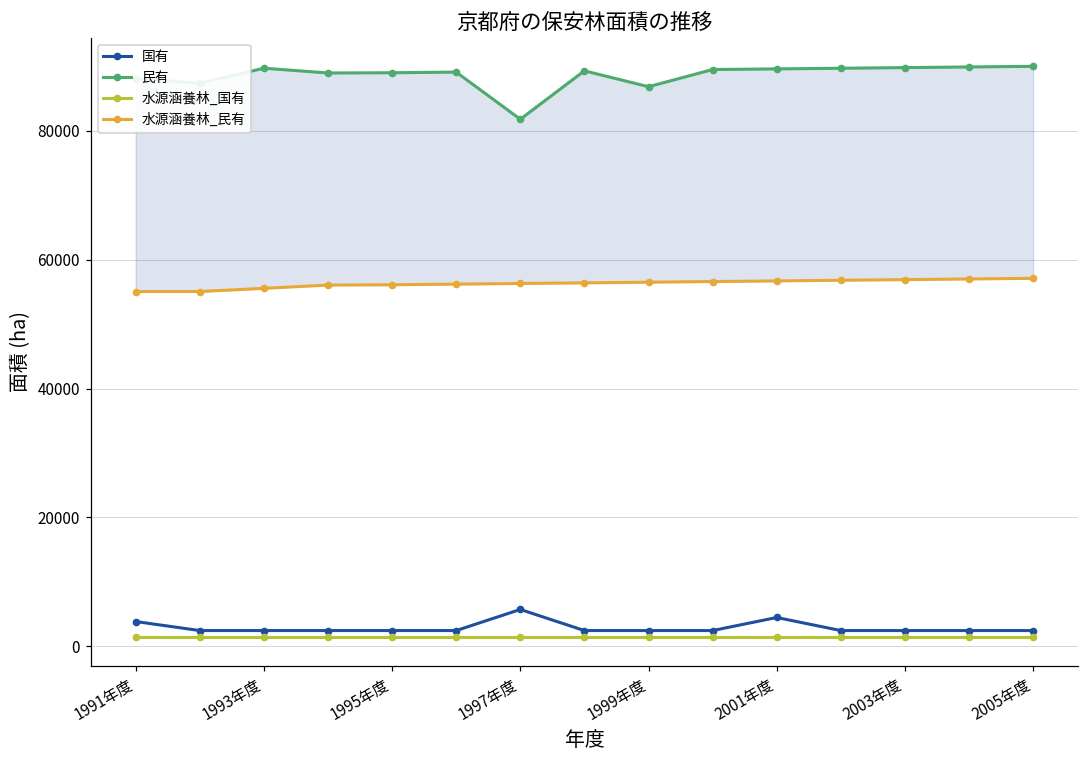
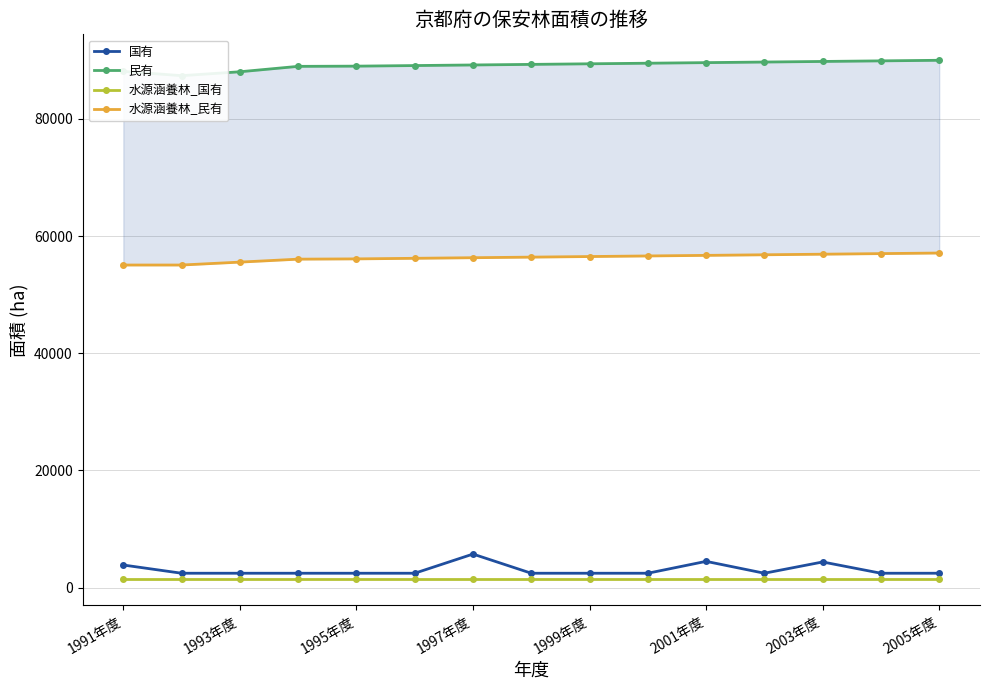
民有, 1993年度: 90000 -> 88000
民有, 1997年度: 82000 -> 89000
民有, 1999年度: 87000 -> 89000
国有, 2003年度: 2000 -> 4000
